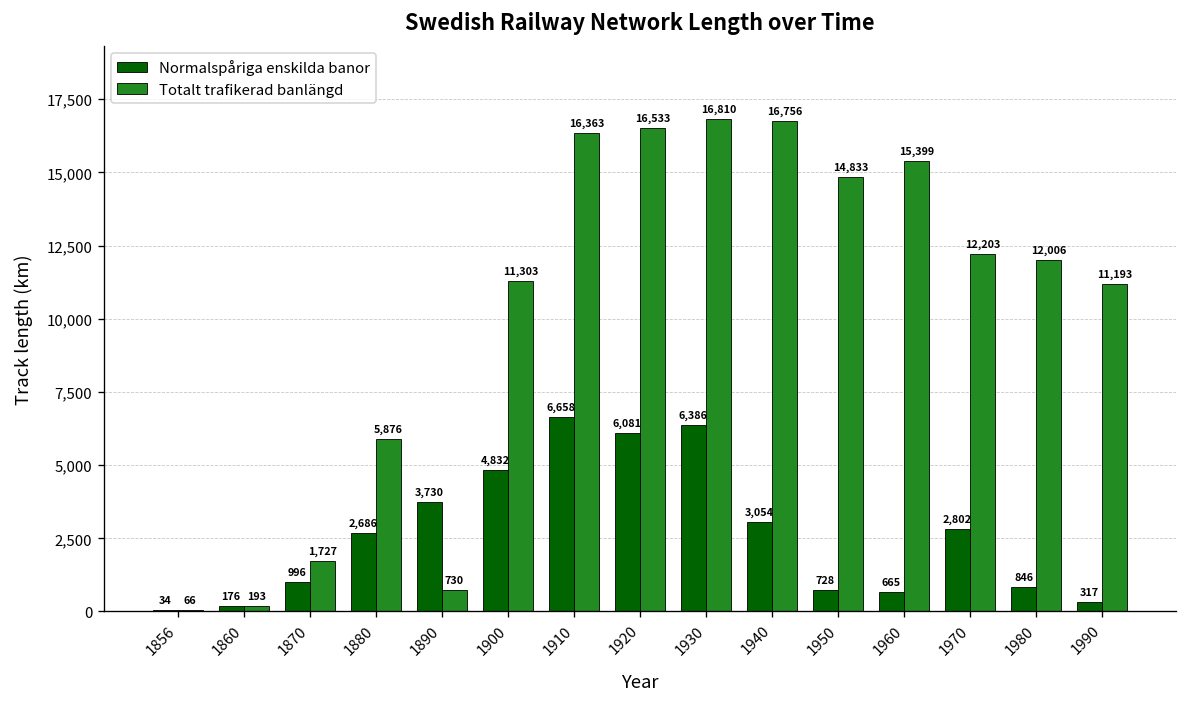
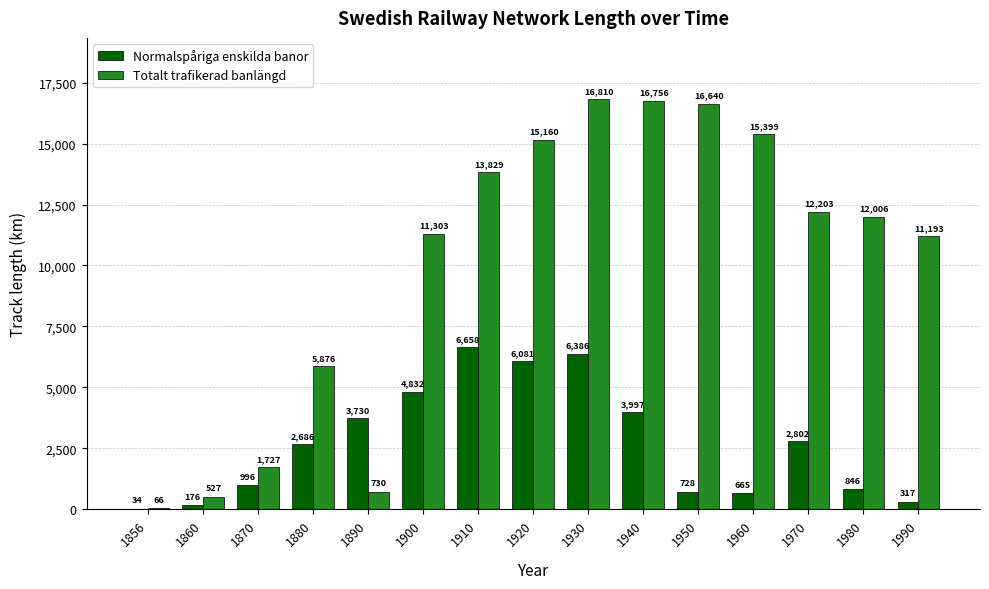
Totalt trafikerad banlängd, 1860: 193 -> 527
Totalt trafikerad banlängd, 1910: 16,363 -> 13,829
Totalt trafikerad banlängd, 1920: 16,533 -> 15,160
Normalspåriga enskilda banor, 1940: 3,054 -> 3,997
Totalt trafikerad banlängd, 1950: 14,833 -> 16,640
